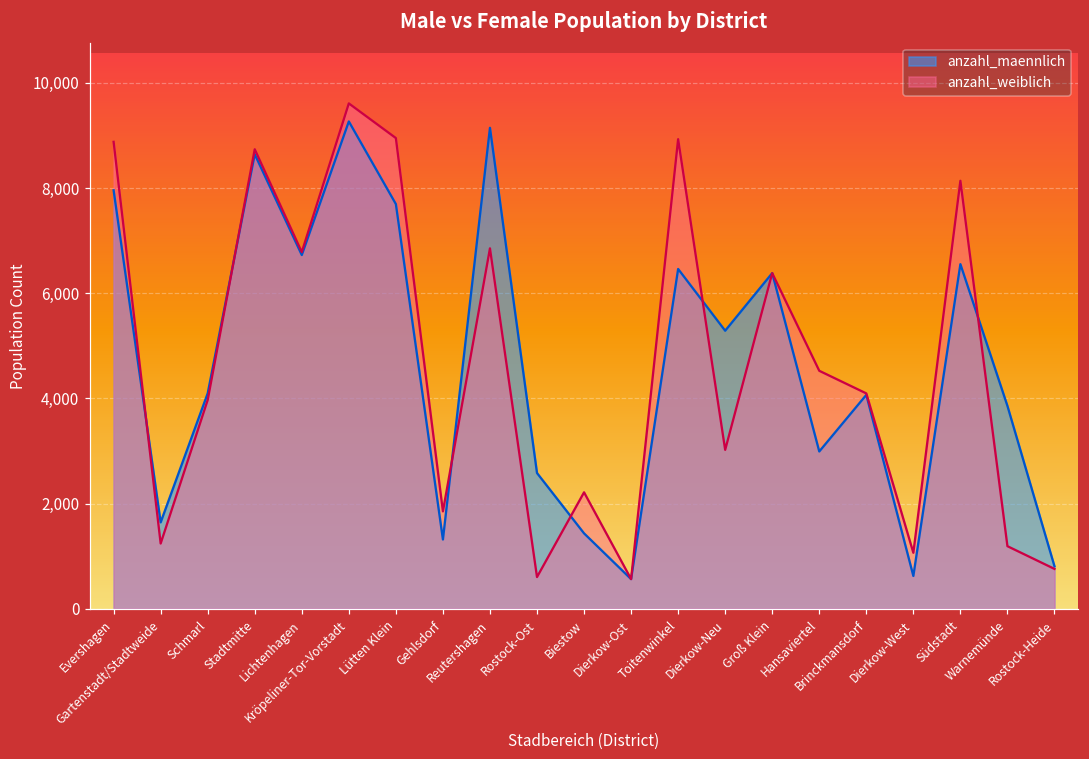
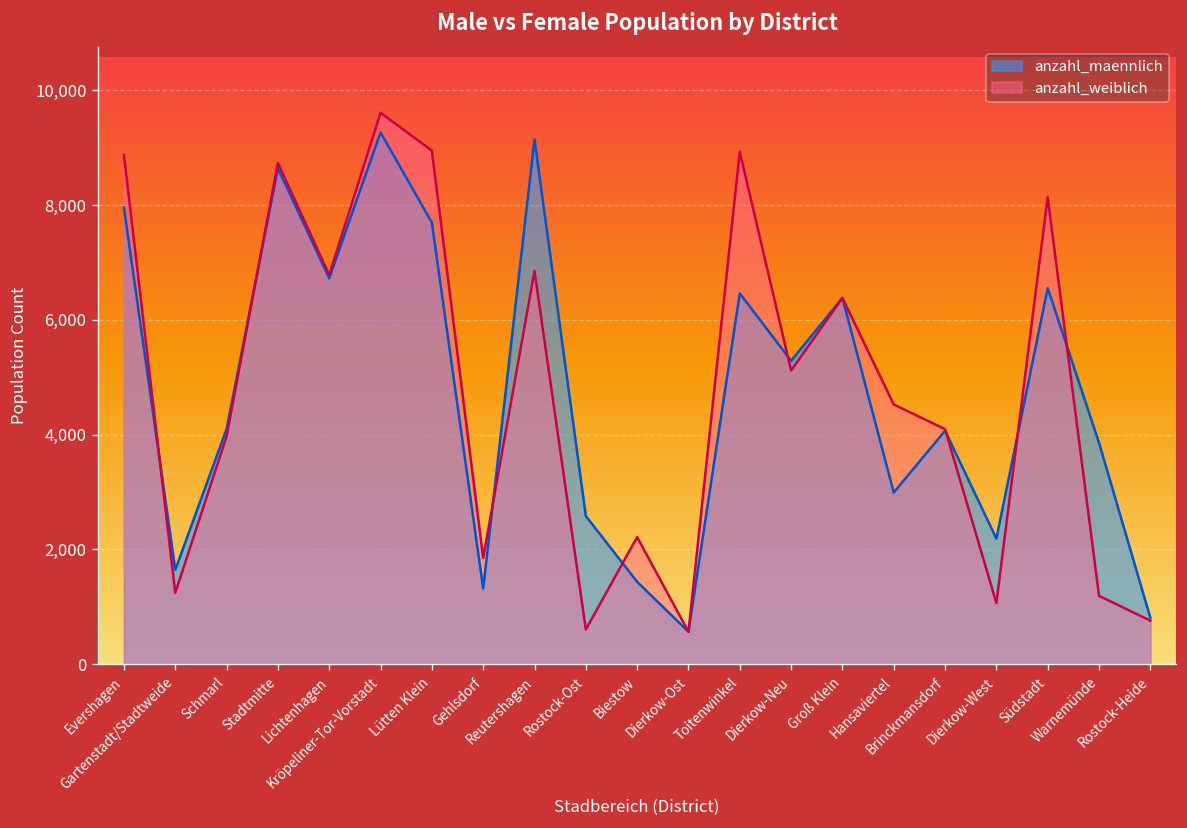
anzahl_weiblich, Dierkow-Neu: 3,000 -> 5,100
anzahl_maennlich, Dierkow-West: 600 -> 2,200
